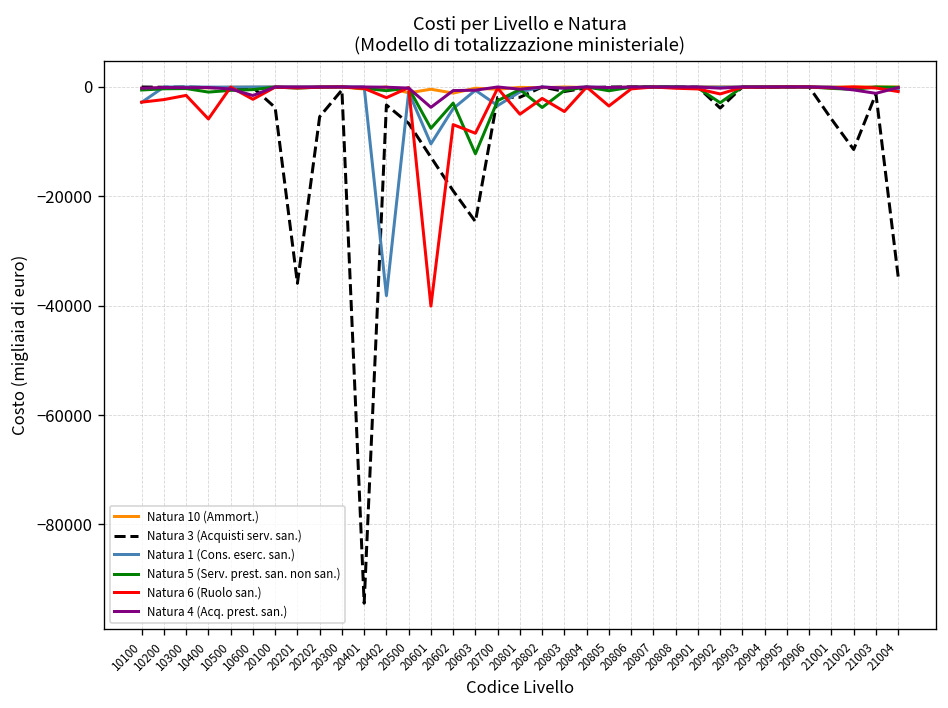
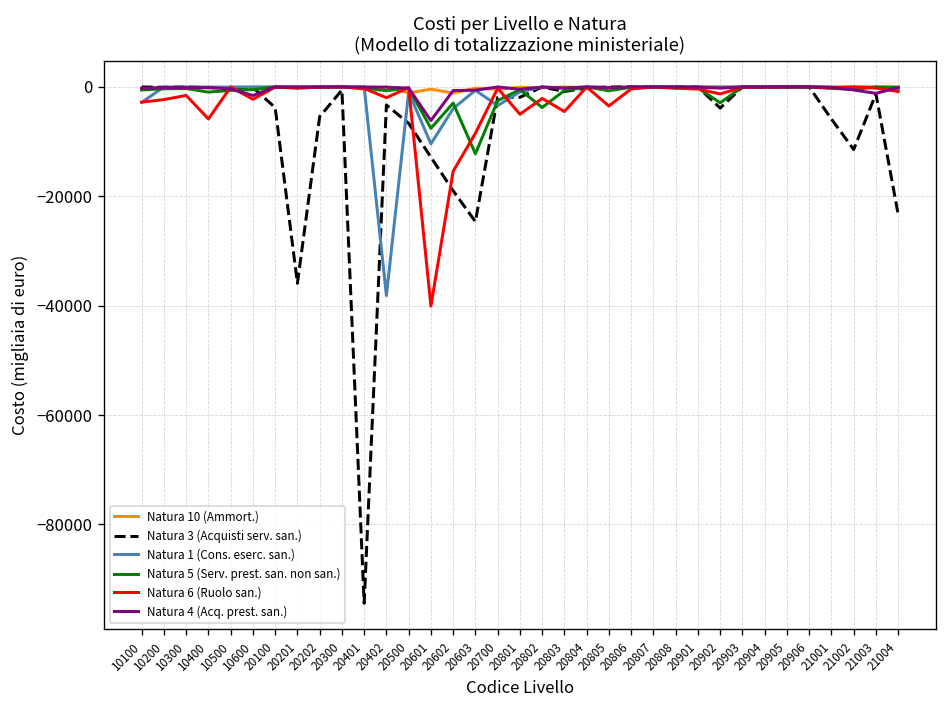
Natura 4 (Acq. prest. san.), 20601: -4000 -> -6000
Natura 6 (Ruolo san.), 20602: -7000 -> -15000
Natura 3 (Acquisti serv. san.), 21004: -35000 -> -23000
